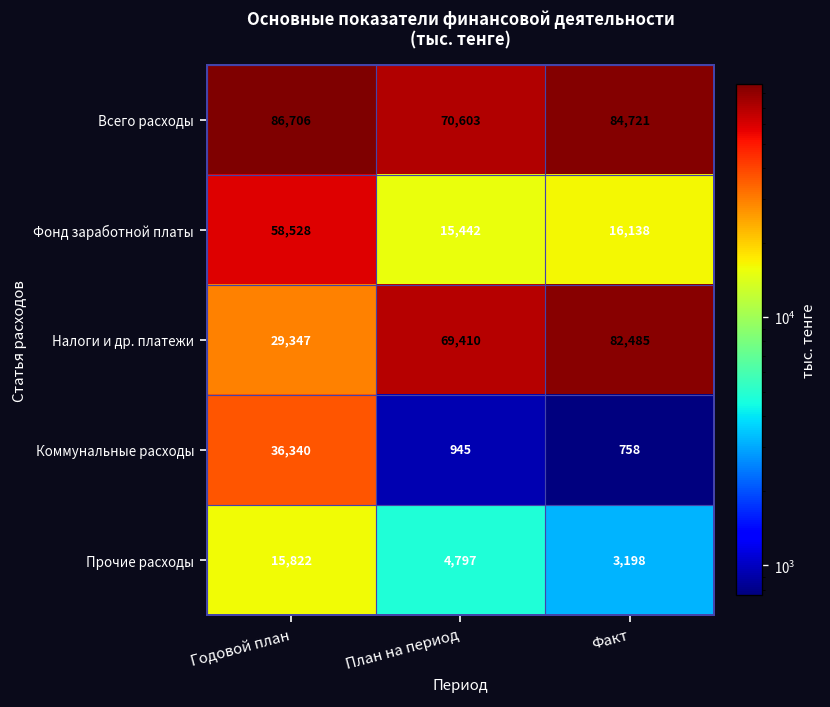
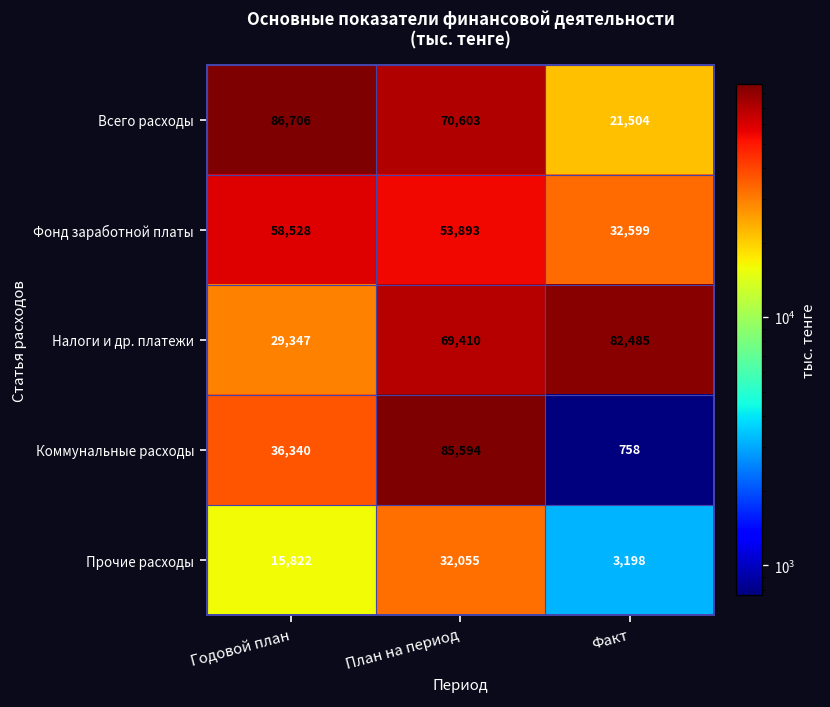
Всего расходы, Факт: 84,721 -> 21,504
Фонд заработной платы, План на период: 15,442 -> 53,893
Фонд заработной платы, Факт: 16,138 -> 32,599
Коммунальные расходы, План на период: 945 -> 85,594
Прочие расходы, План на период: 4,797 -> 32,055
